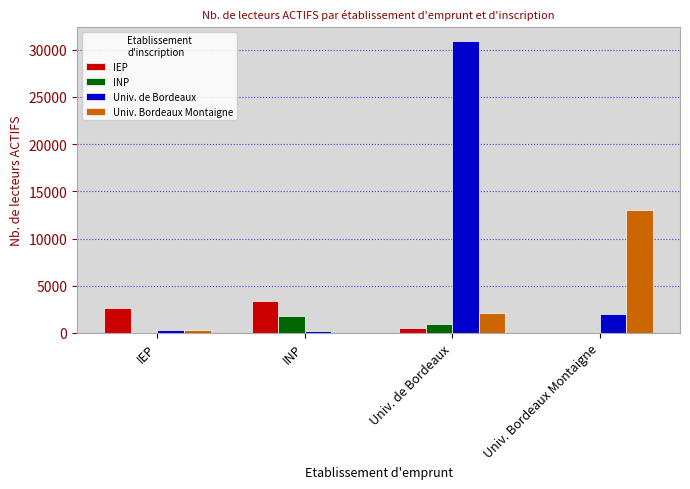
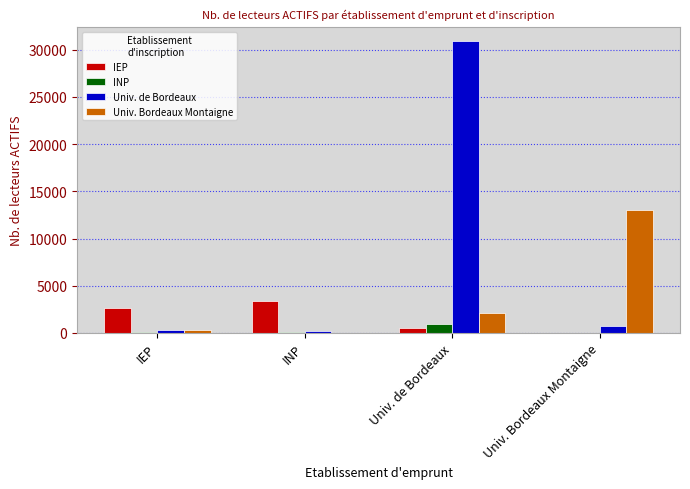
INP, INP: 2000 -> 0
Univ. de Bordeaux, Univ. Bordeaux Montaigne: 2000 -> 1000
